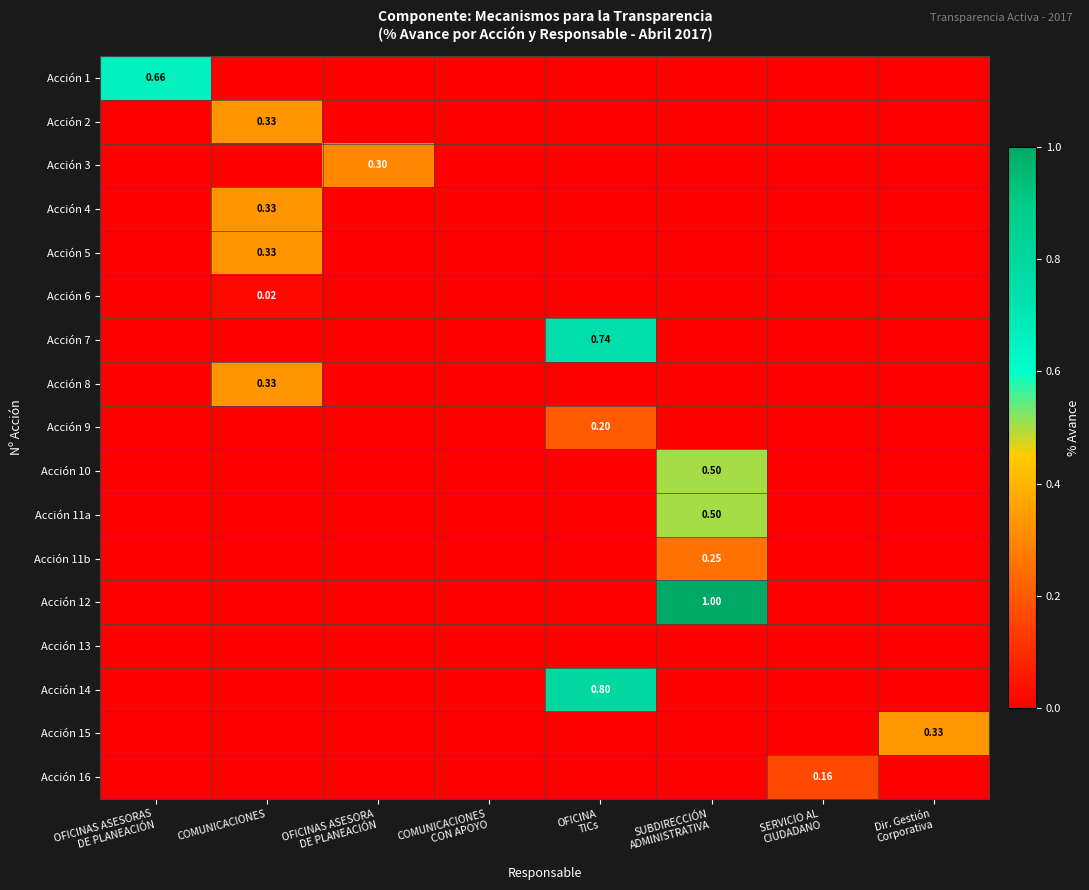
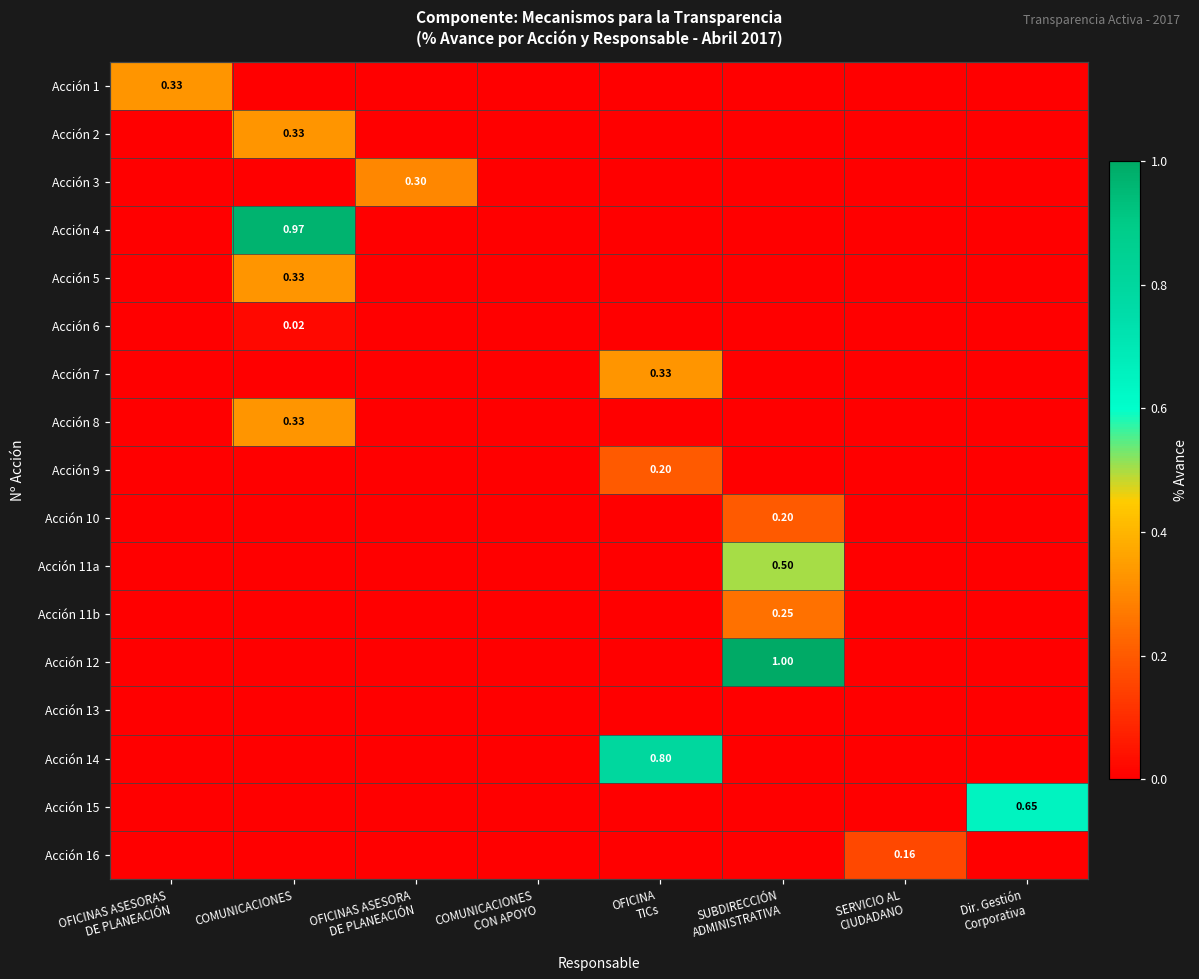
Acción 1, OFICINAS ASESORAS DE PLANEACIÓN: 0.66 -> 0.33
Acción 4, COMUNICACIONES: 0.33 -> 0.97
Acción 7, OFICINA TICs: 0.74 -> 0.33
Acción 10, SUBDIRECCIÓN ADMINISTRATIVA: 0.50 -> 0.20
Acción 15, Dir. Gestión Corporativa: 0.33 -> 0.65
